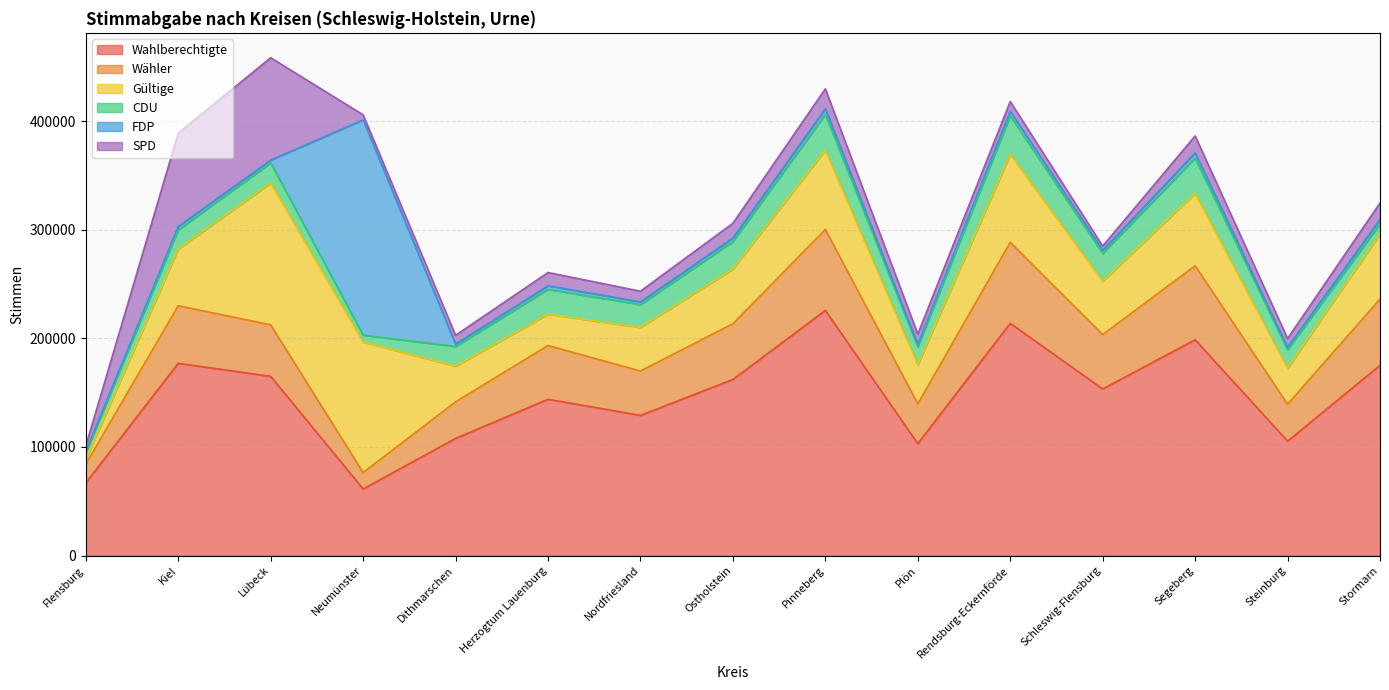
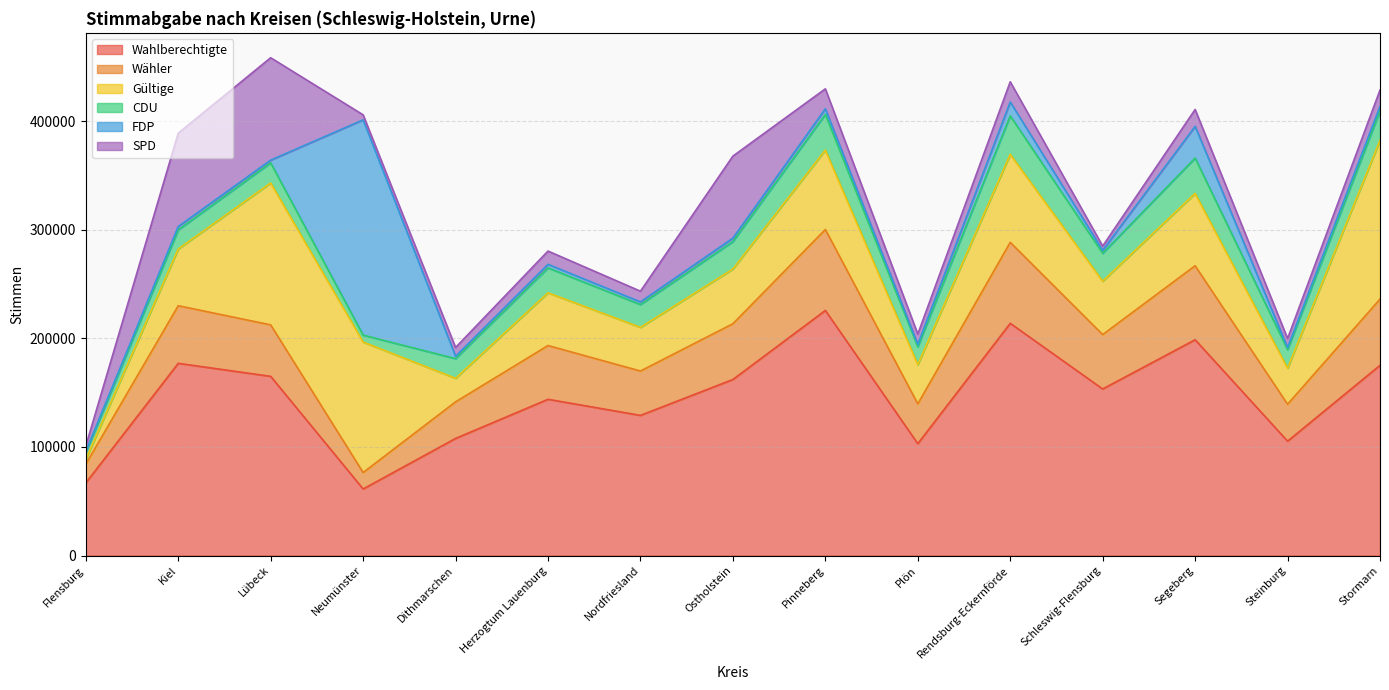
Gültige, Dithmarschen: 33000 -> 22000
Gültige, Herzogtum Lauenburg: 29000 -> 49000
SPD, Ostholstein: 14000 -> 75000
FDP, Rendsburg-Eckernförde: 4000 -> 13000
SPD, Rendsburg-Eckernförde: 9000 -> 19000
FDP, Segeberg: 5000 -> 29000
Gültige, Stormarn: 60000 -> 146000
CDU, Stormarn: 9000 -> 27000
